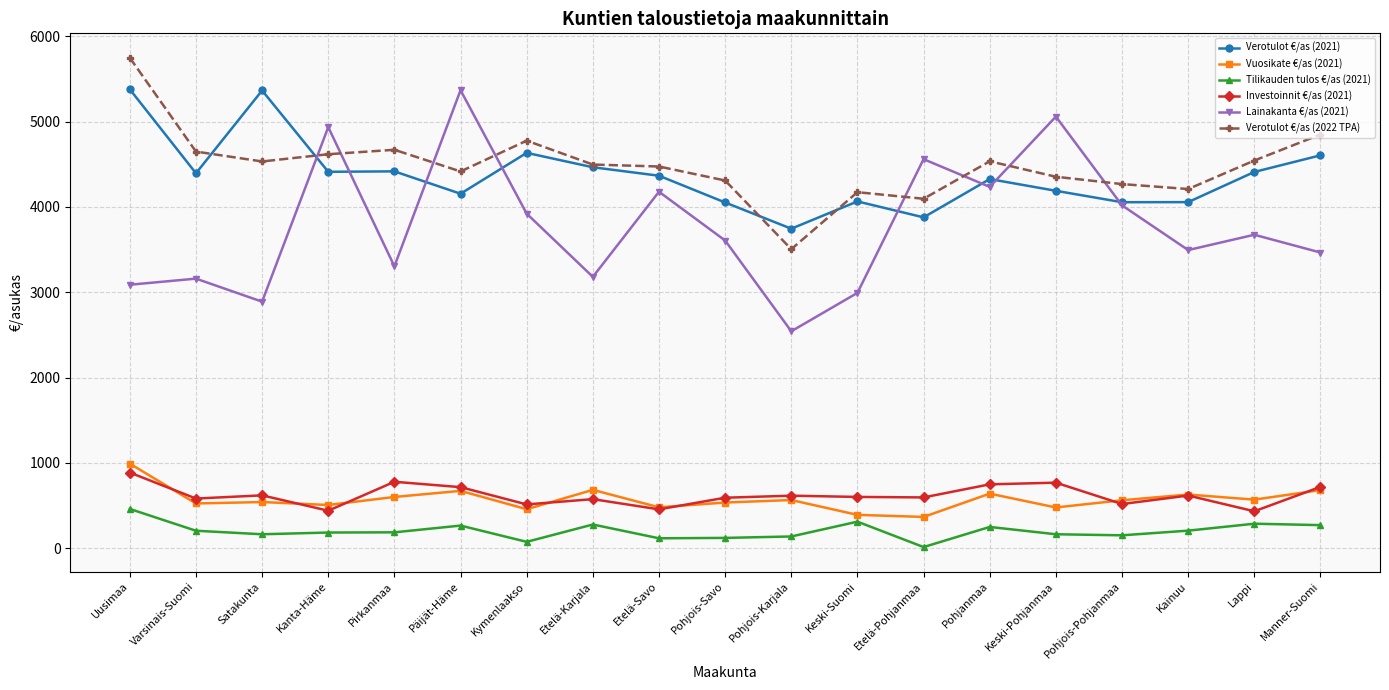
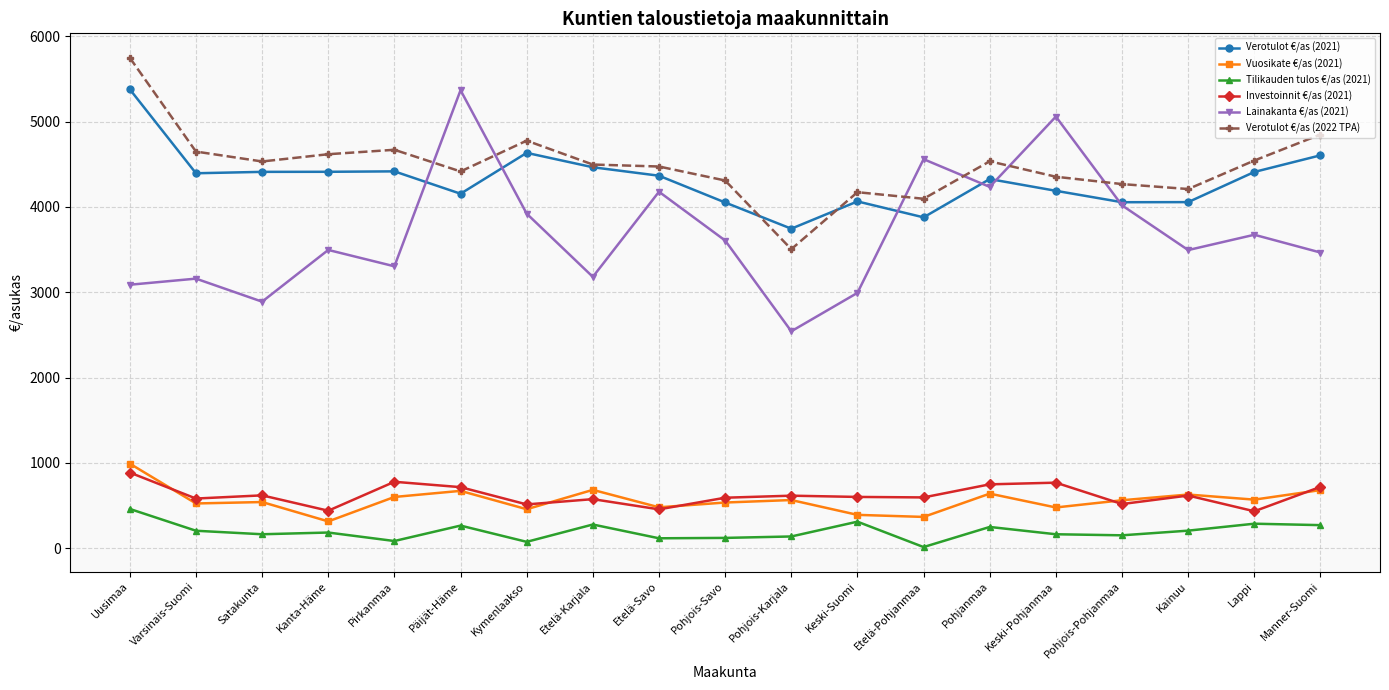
Verotulot €/as (2021), Satakunta: 5400 -> 4400
Vuosikate €/as (2021), Kanta-Häme: 500 -> 300
Lainakanta €/as (2021), Kanta-Häme: 4900 -> 3500
Tilikauden tulos €/as (2021), Pirkanmaa: 200 -> 100
